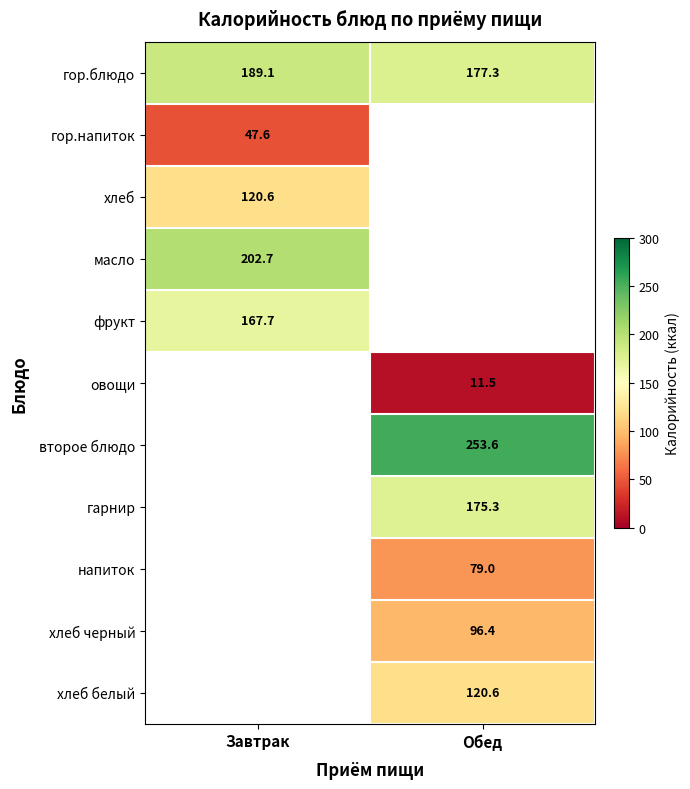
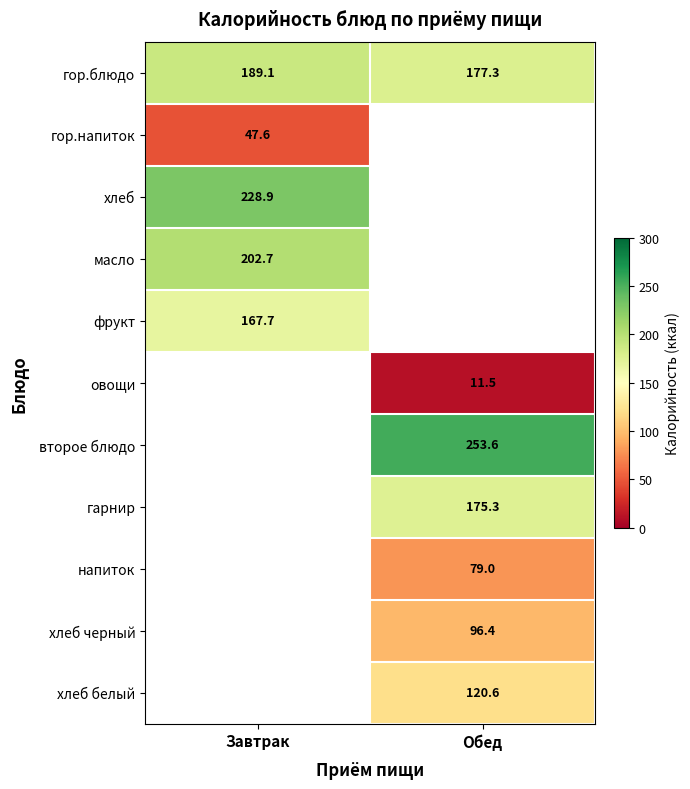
хлеб, Завтрак: 120.6 -> 228.9
